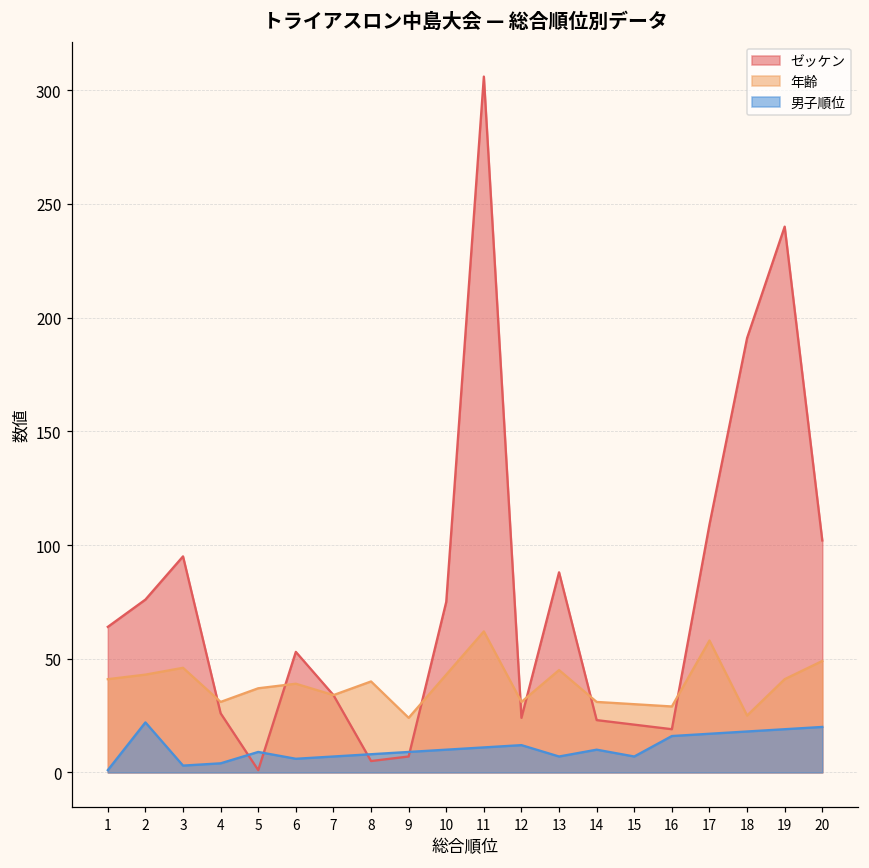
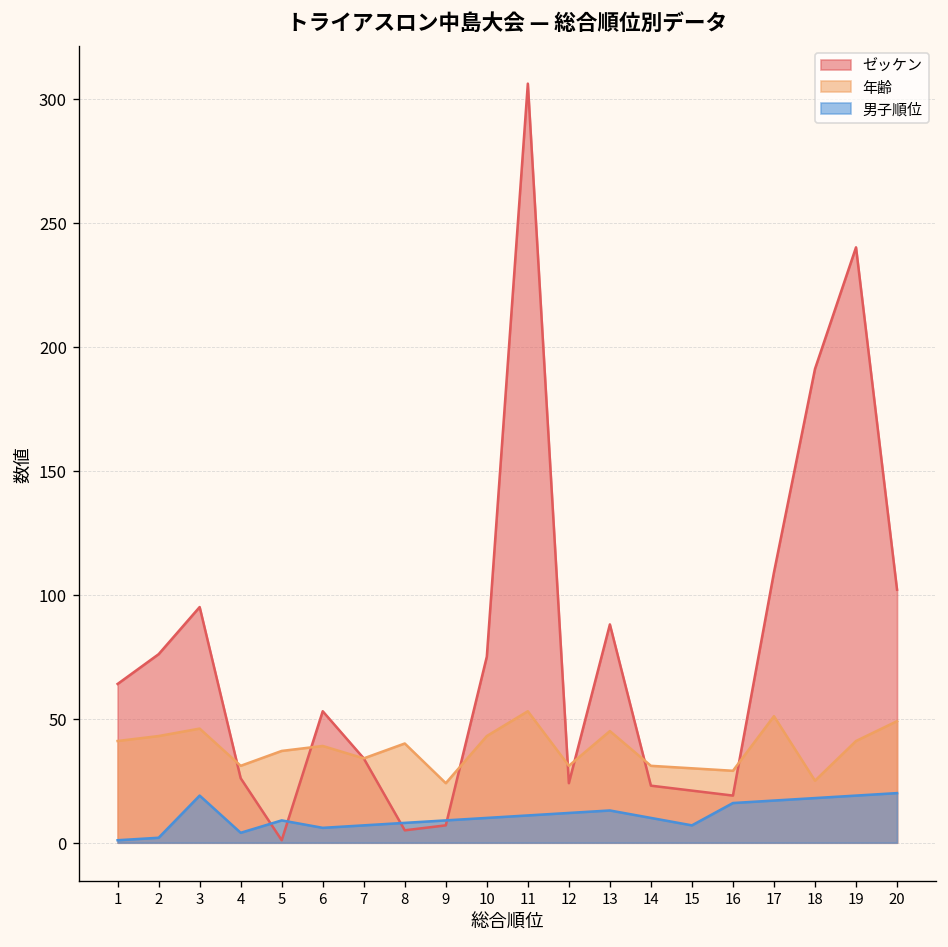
男子順位, 2: 22 -> 2
男子順位, 3: 3 -> 19
年齢, 11: 62 -> 53
男子順位, 13: 7 -> 13
年齢, 17: 58 -> 51
